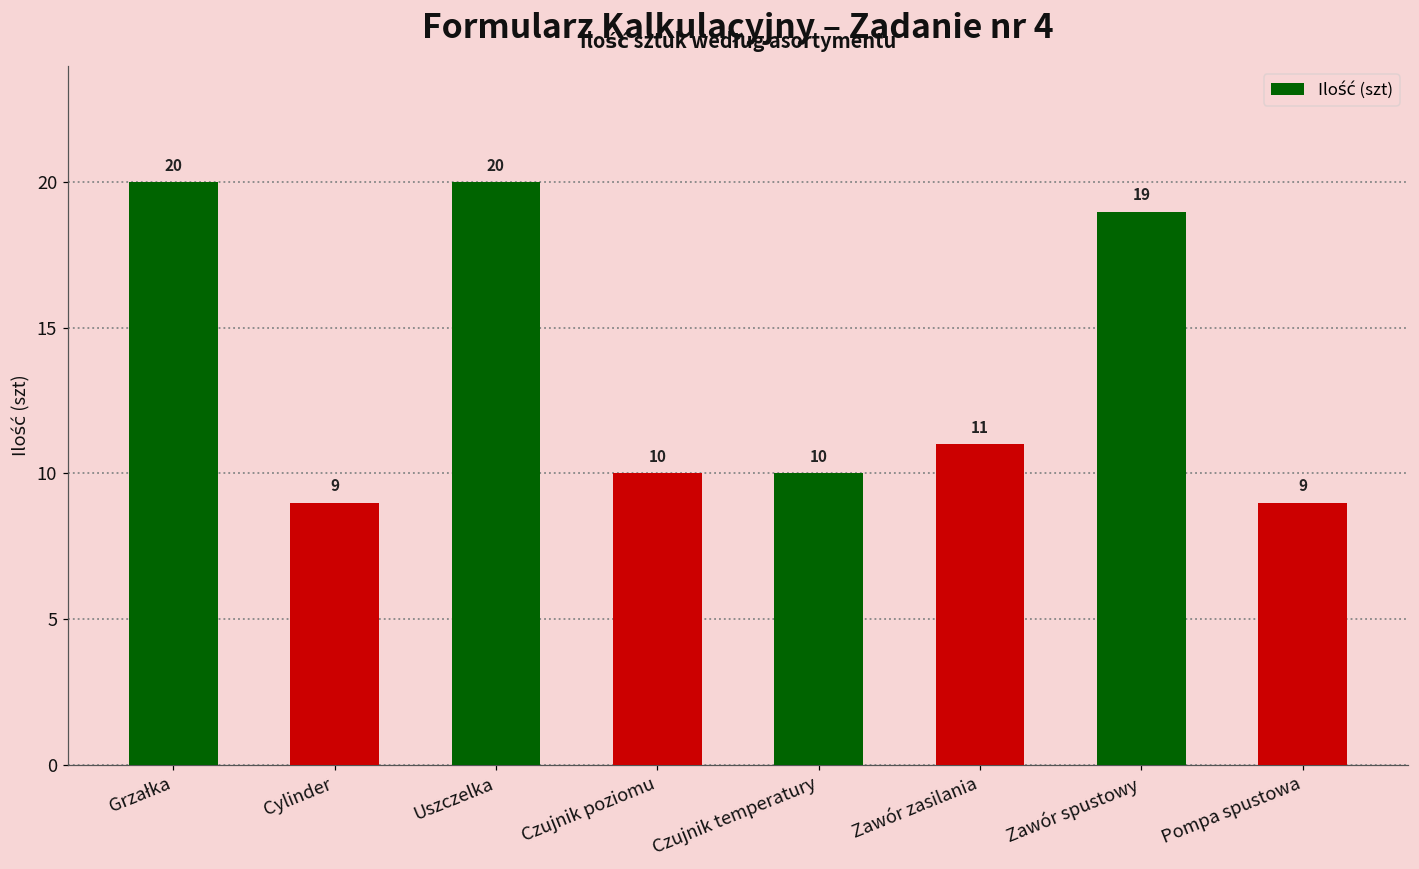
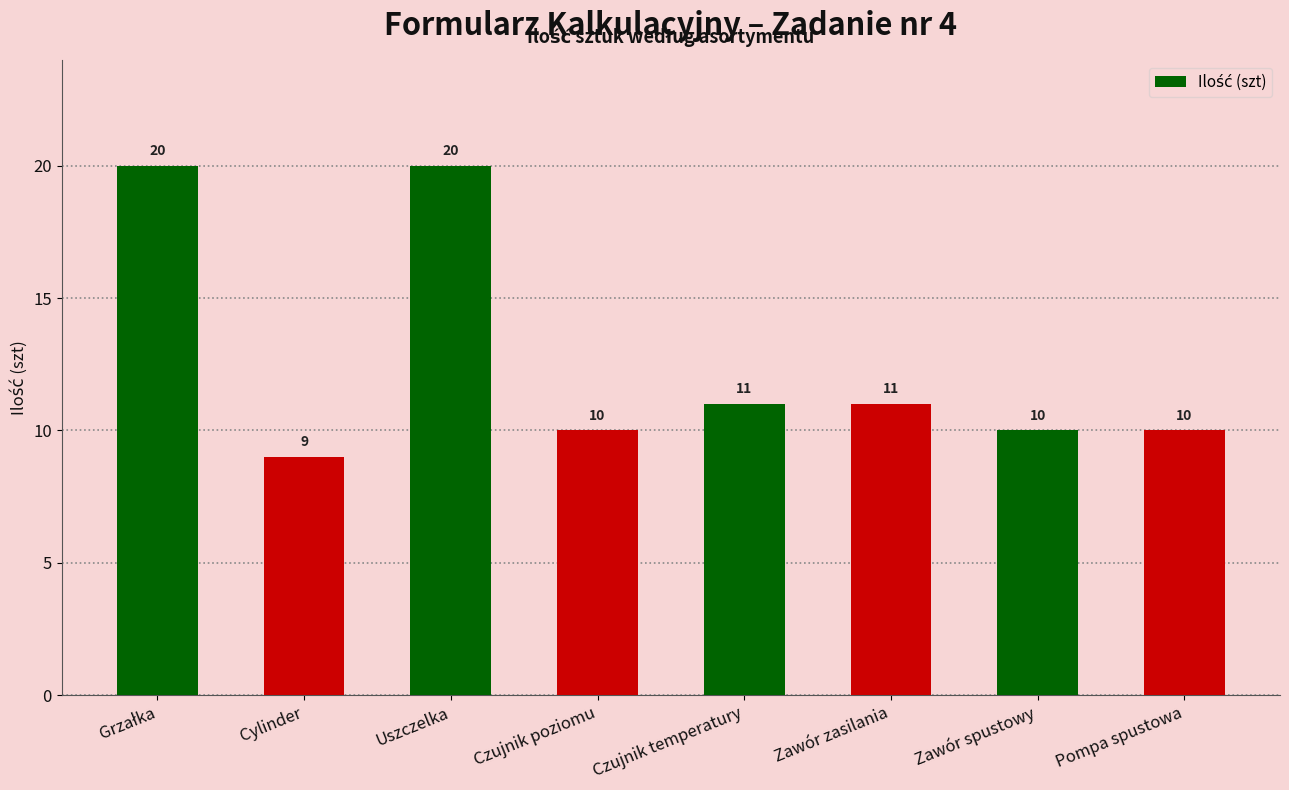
Czujnik temperatury: 10 -> 11
Zawór spustowy: 19 -> 10
Pompa spustowa: 9 -> 10
